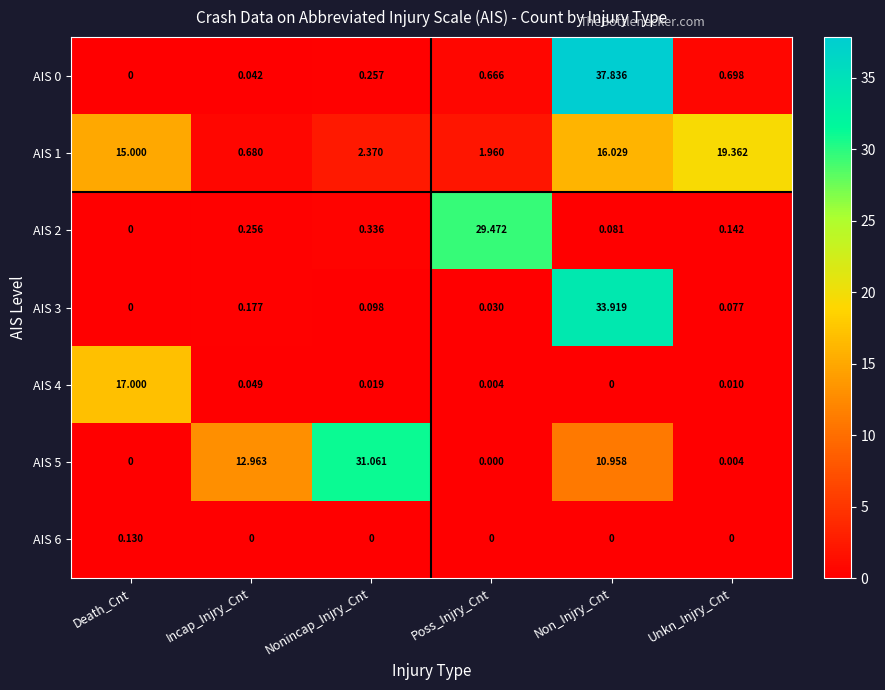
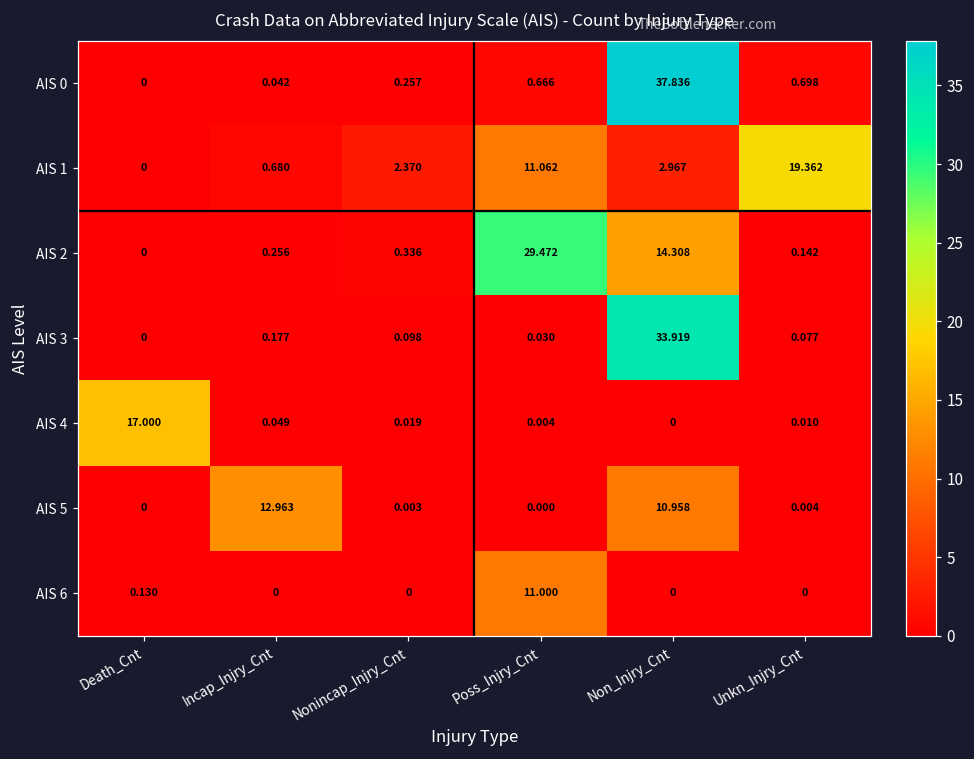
AIS 1, Death_Cnt: 15.000 -> 0
AIS 1, Poss_Injry_Cnt: 1.960 -> 11.062
AIS 1, Non_Injry_Cnt: 16.029 -> 2.967
AIS 2, Non_Injry_Cnt: 0.081 -> 14.308
AIS 5, Nonincap_Injry_Cnt: 31.061 -> 0.003
AIS 6, Poss_Injry_Cnt: 0 -> 11.000
